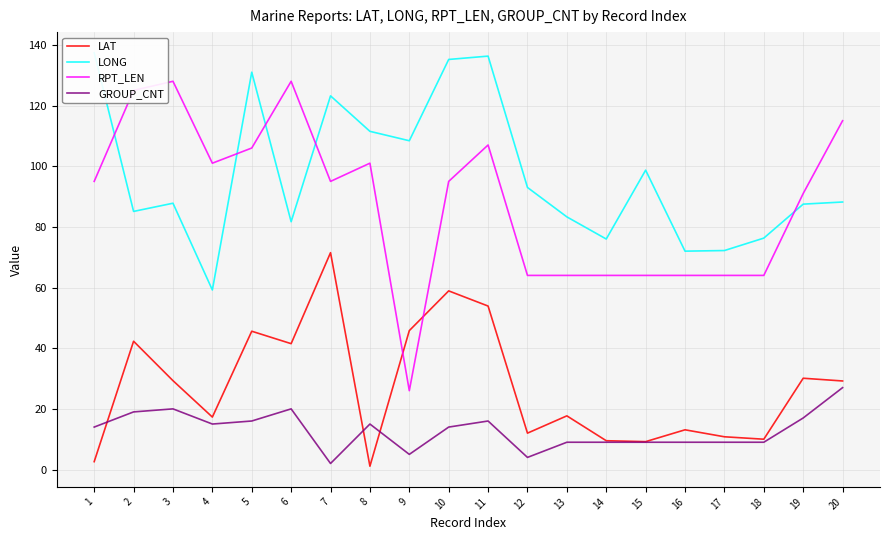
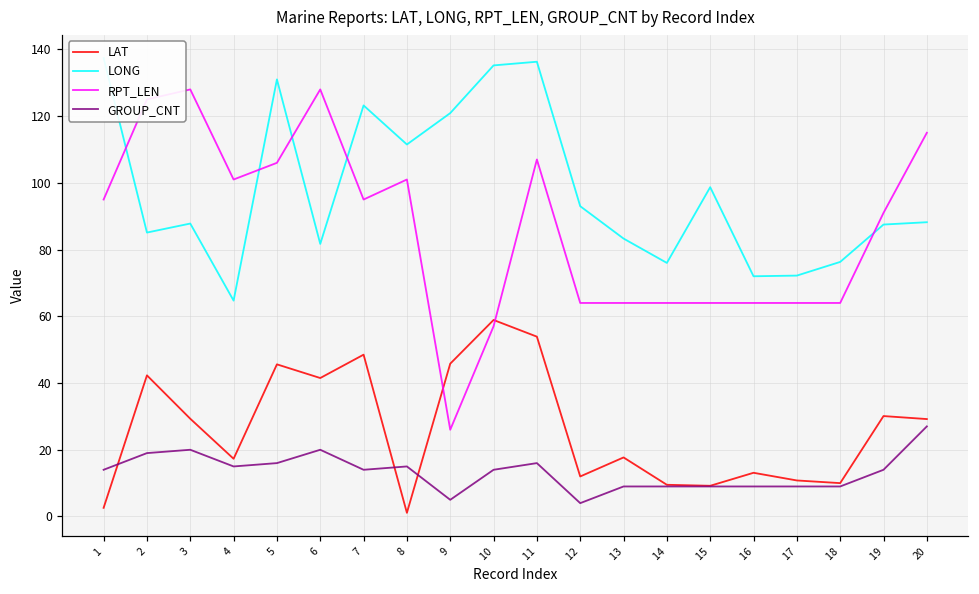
LONG, 4: 59 -> 65
LAT, 7: 72 -> 49
GROUP_CNT, 7: 2 -> 14
LONG, 9: 108 -> 121
RPT_LEN, 10: 95 -> 57
GROUP_CNT, 19: 17 -> 14
